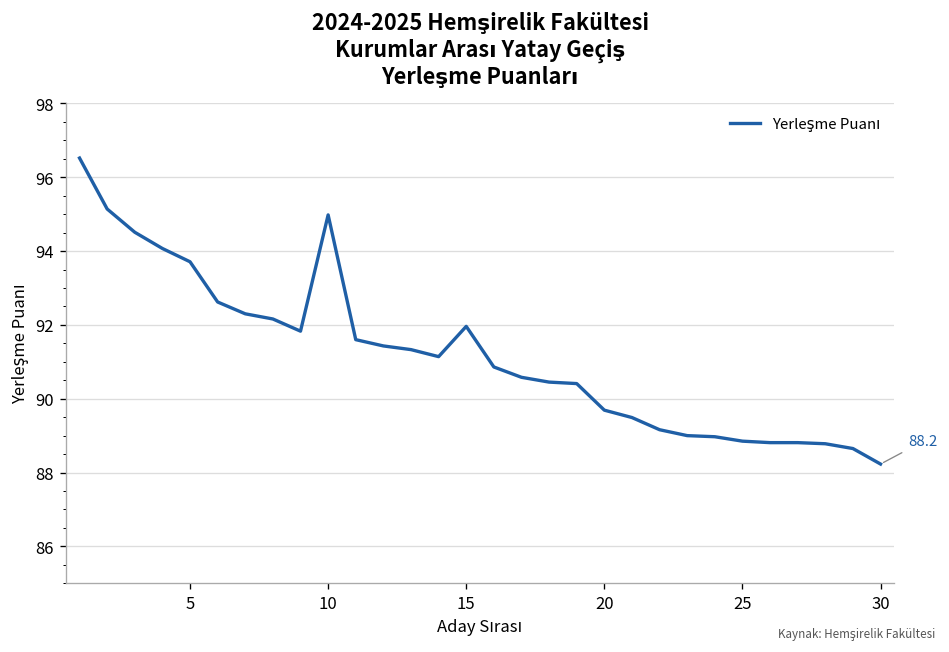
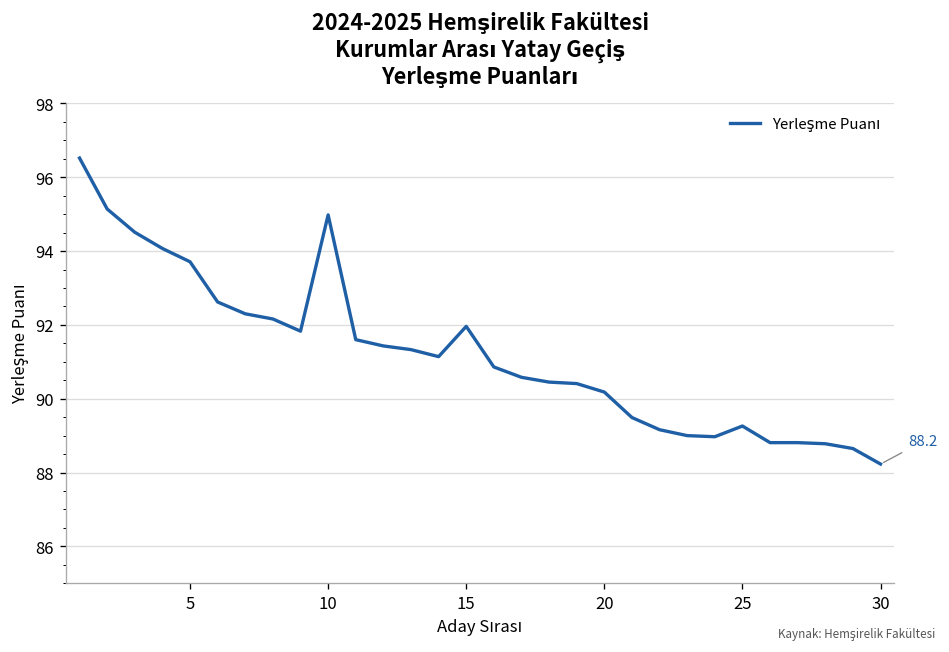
20: 89.7 -> 90.2
25: 88.9 -> 89.3
